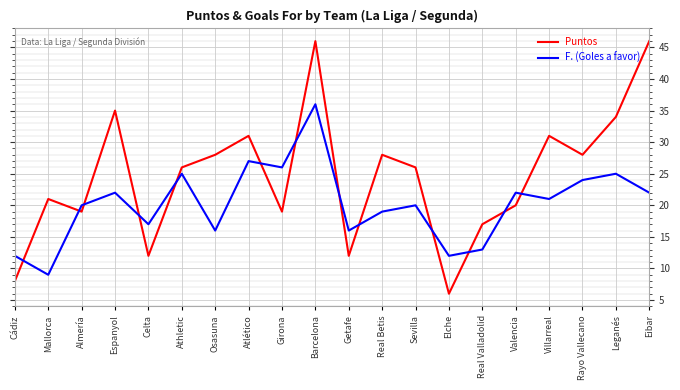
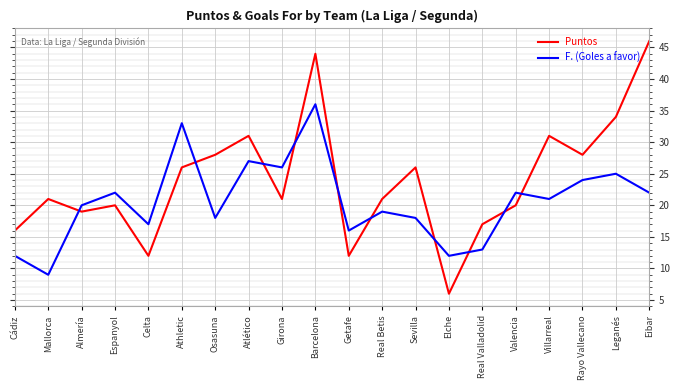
Puntos, Cádiz: 8 -> 16
Puntos, Espanyol: 35 -> 20
F. (Goles a favor), Athletic: 25 -> 33
F. (Goles a favor), Osasuna: 16 -> 18
Puntos, Girona: 19 -> 21
Puntos, Barcelona: 46 -> 44
Puntos, Real Betis: 28 -> 21
F. (Goles a favor), Sevilla: 20 -> 18
